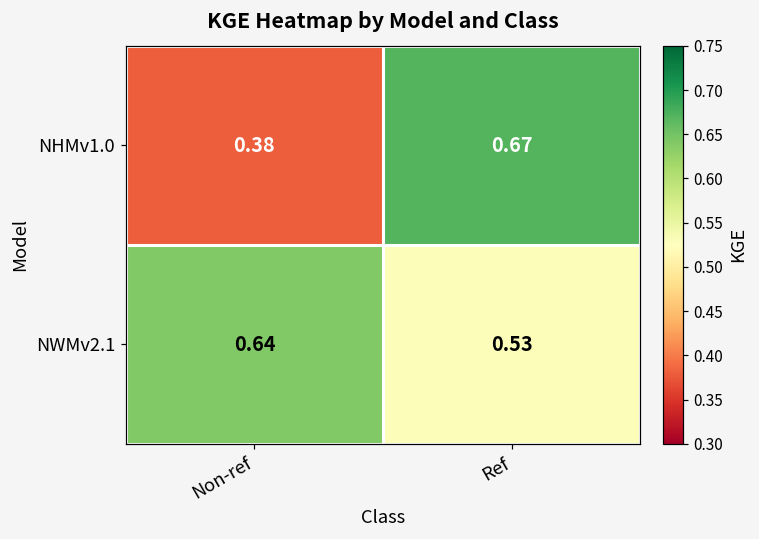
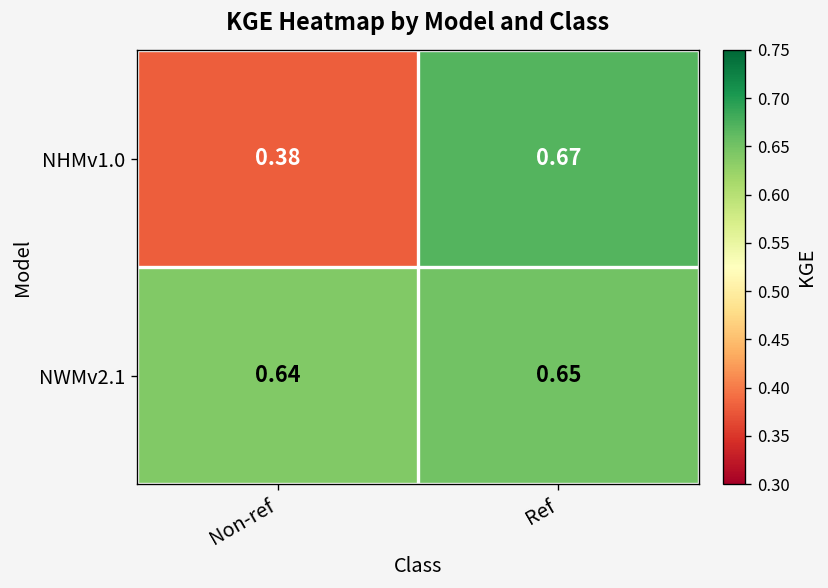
NWMv2.1, Ref: 0.53 -> 0.65
